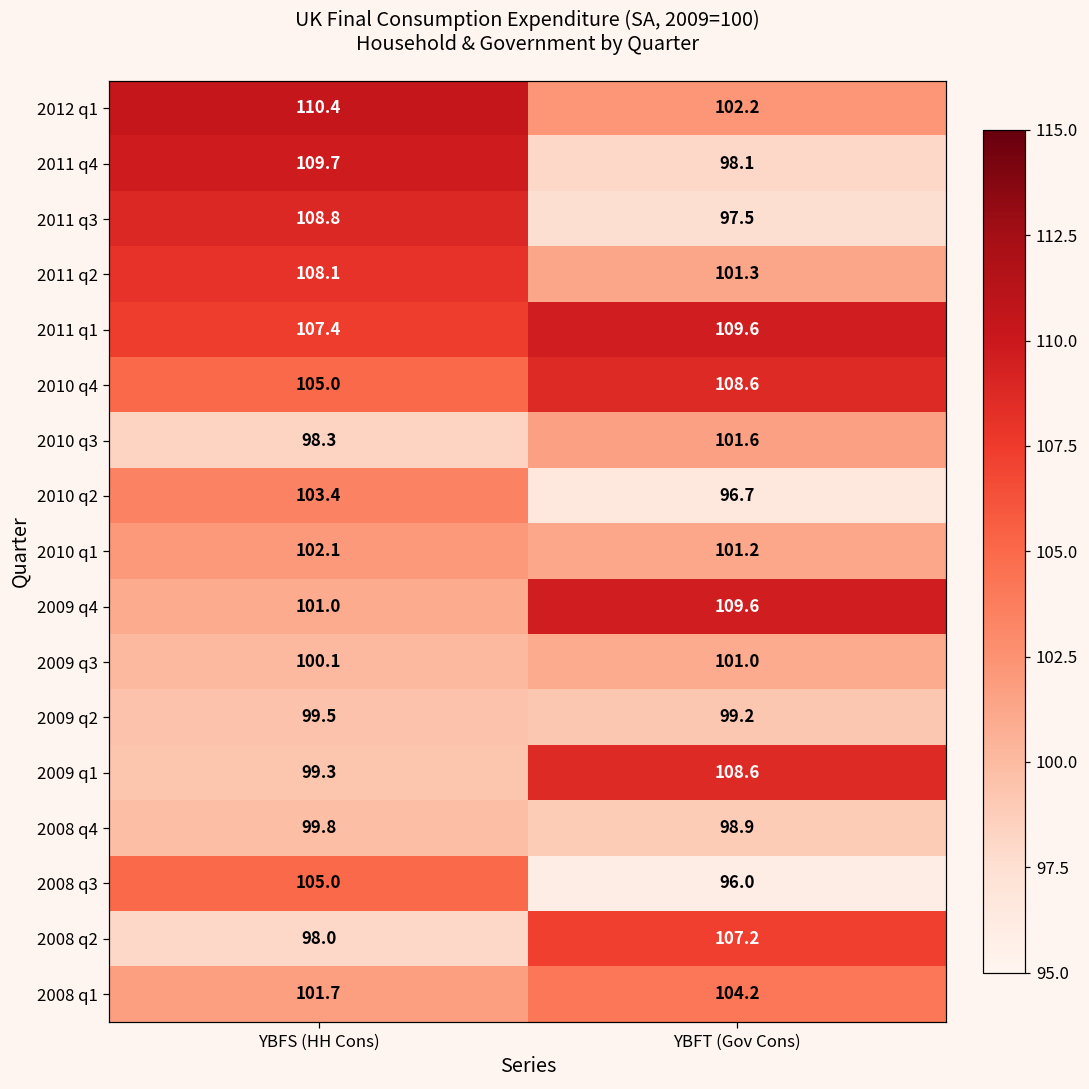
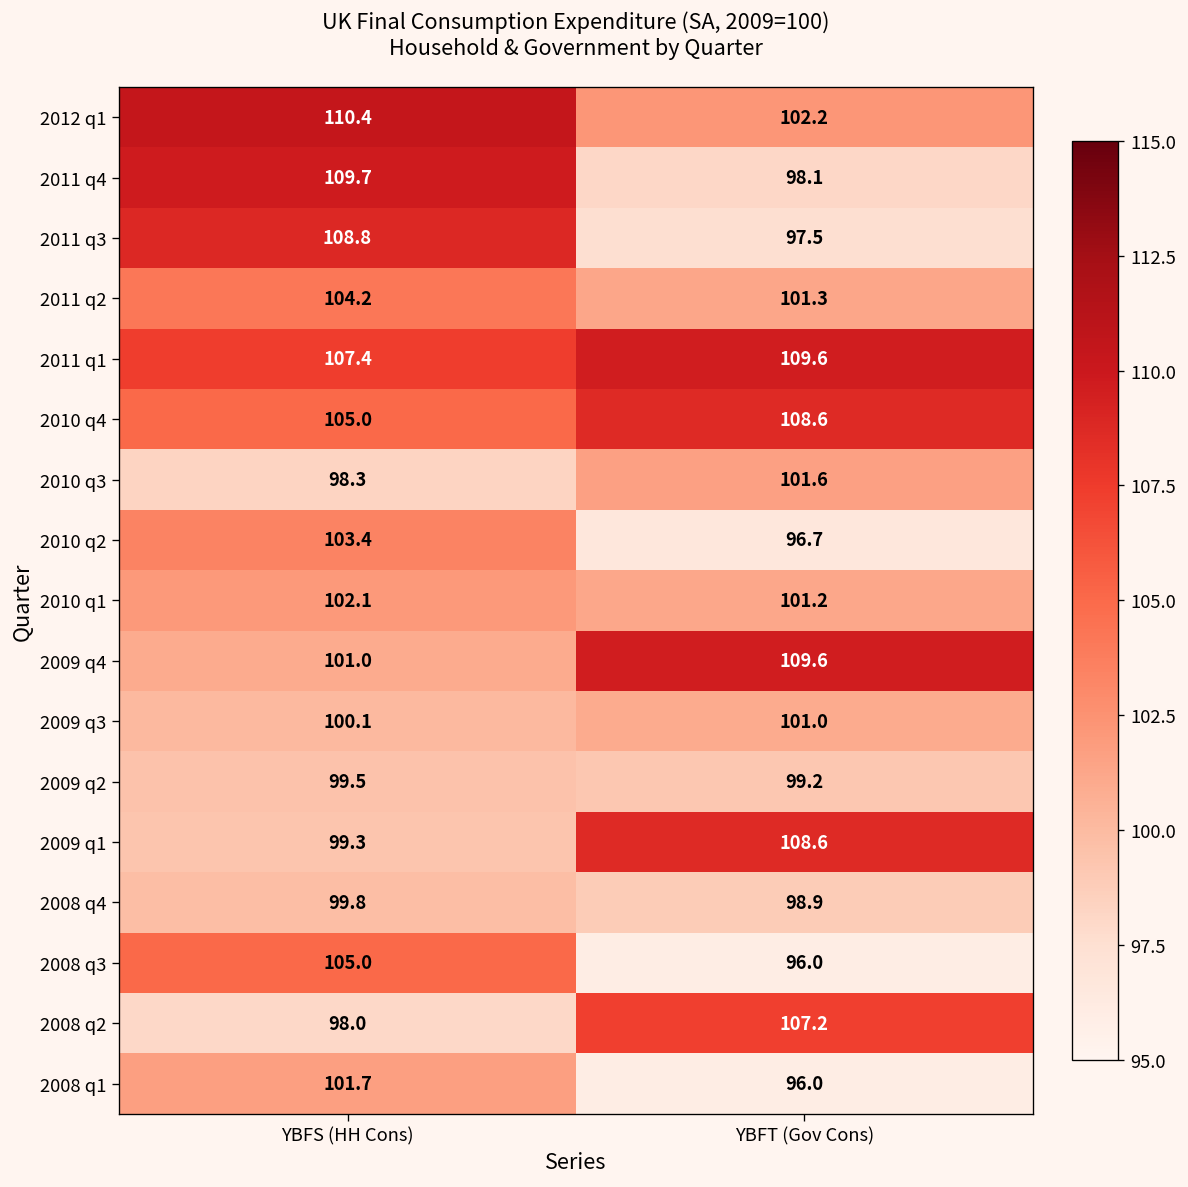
2011 q2, YBFS (HH Cons): 108.1 -> 104.2
2008 q1, YBFT (Gov Cons): 104.2 -> 96.0
